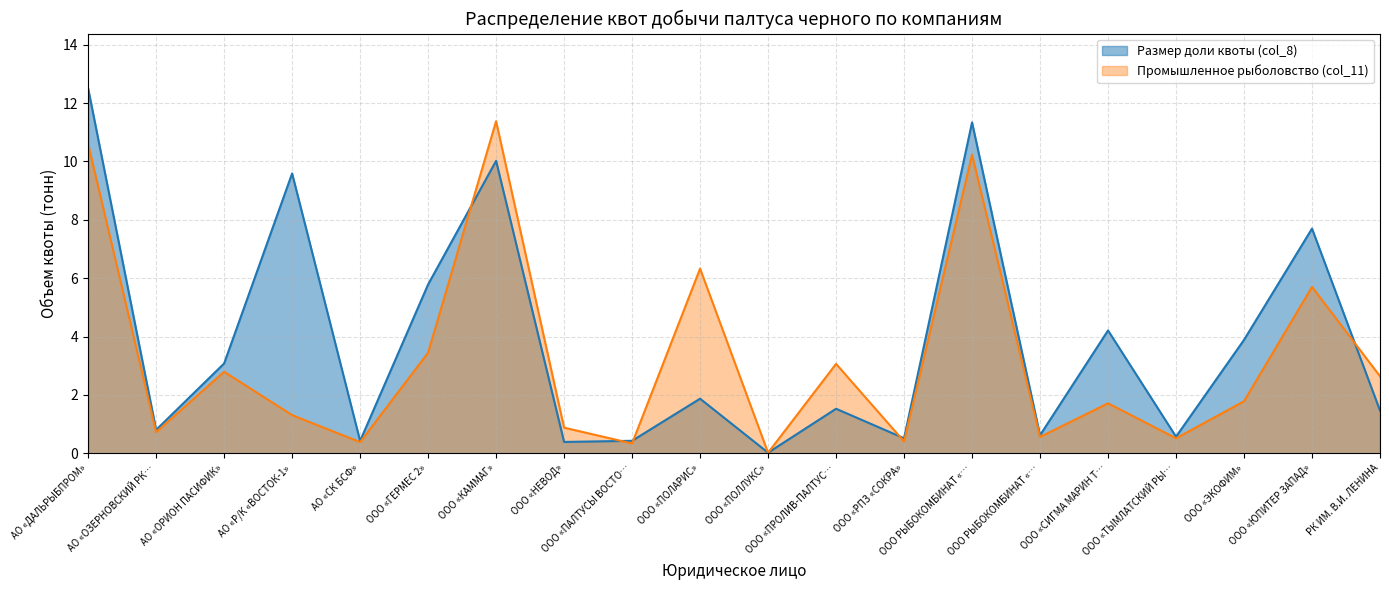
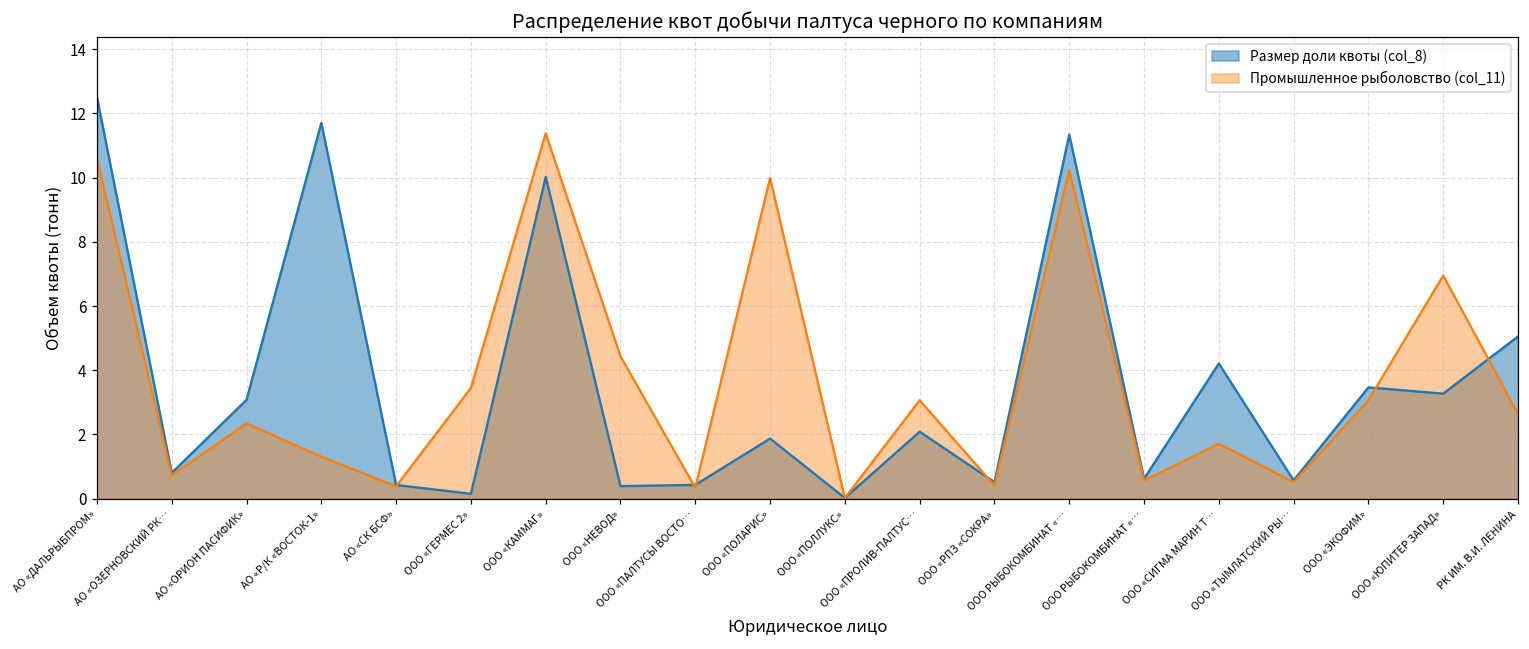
Промышленное рыболовство (col_11), АО «ОРИОН ПАСИФИК»: 2.8 -> 2.3
Размер доли квоты (col_8), АО «Р/К «ВОСТОК-1»: 9.6 -> 11.7
Размер доли квоты (col_8), ООО «ГЕРМЕС 2»: 5.8 -> 0.2
Промышленное рыболовство (col_11), ООО «НЕВОД»: 0.9 -> 4.4
Промышленное рыболовство (col_11), ООО «ПОЛАРИС»: 6.3 -> 10.0
Размер доли квоты (col_8), ООО «ПРОЛИВ-ПАЛТУС…: 1.5 -> 2.1
Размер доли квоты (col_8), ООО «ЭКОФИМ»: 3.9 -> 3.5
Промышленное рыболовство (col_11), ООО «ЭКОФИМ»: 1.8 -> 3.1
Размер доли квоты (col_8), ООО «ЮПИТЕР ЗАПАД»: 7.7 -> 3.3
Промышленное рыболовство (col_11), ООО «ЮПИТЕР ЗАПАД»: 5.7 -> 6.9
Размер доли квоты (col_8), РК ИМ. В.И. ЛЕНИНА: 1.5 -> 5.1
